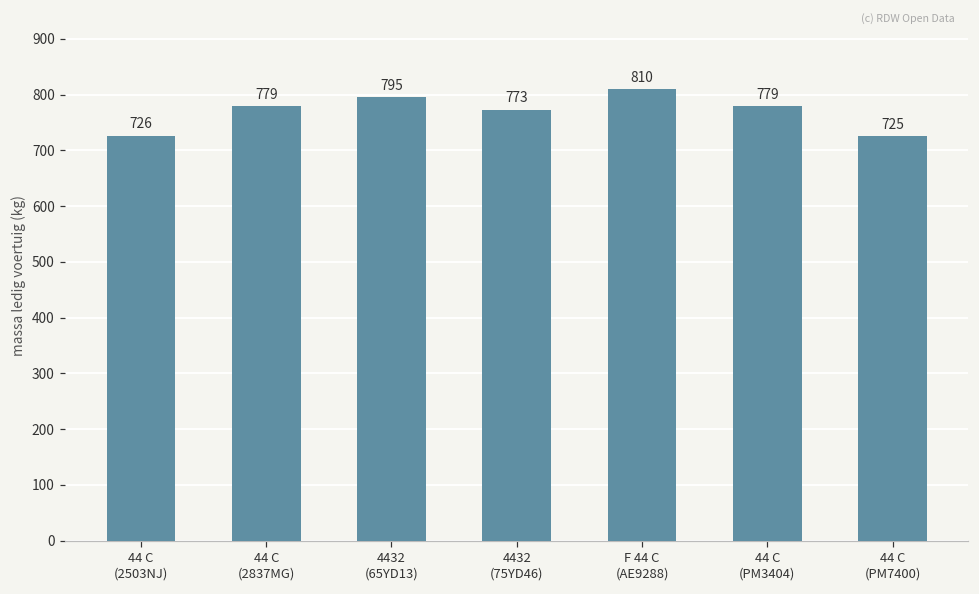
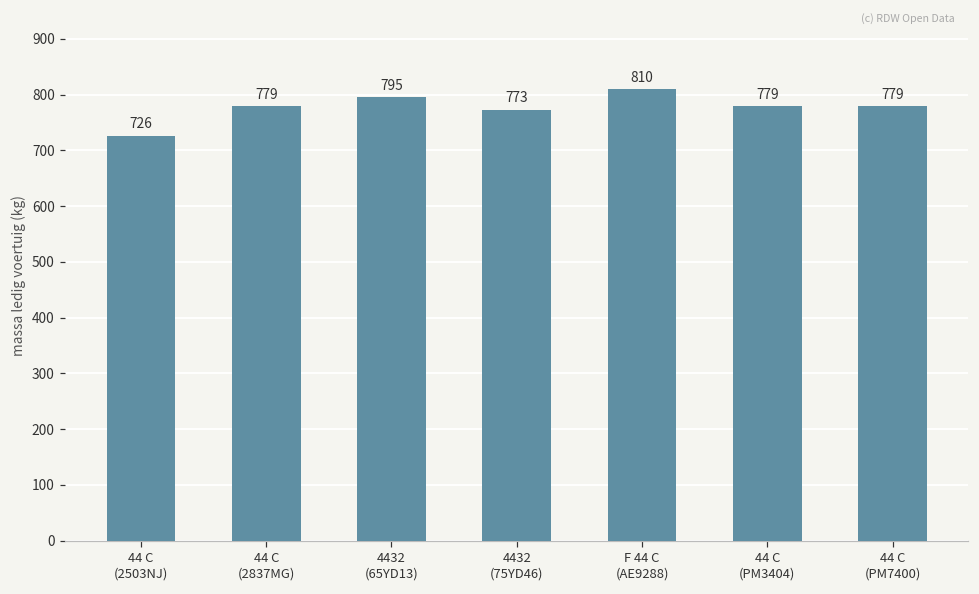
44 C (PM7400): 725 -> 779
